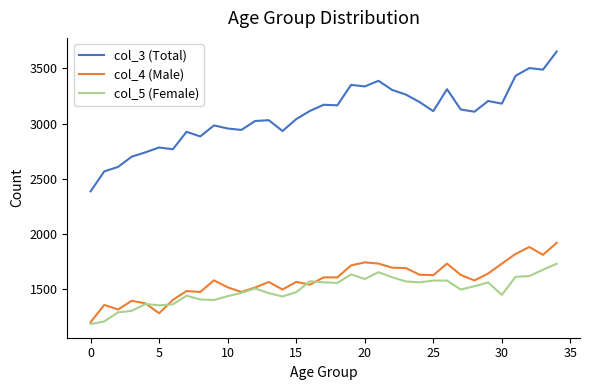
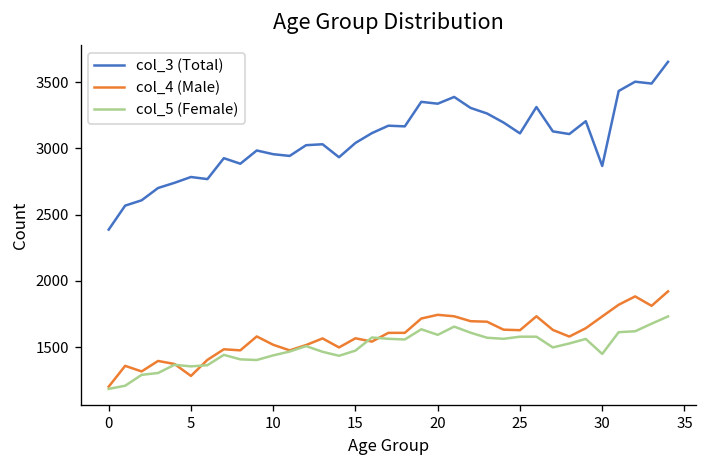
col_3 (Total), 30: 3180 -> 2870
